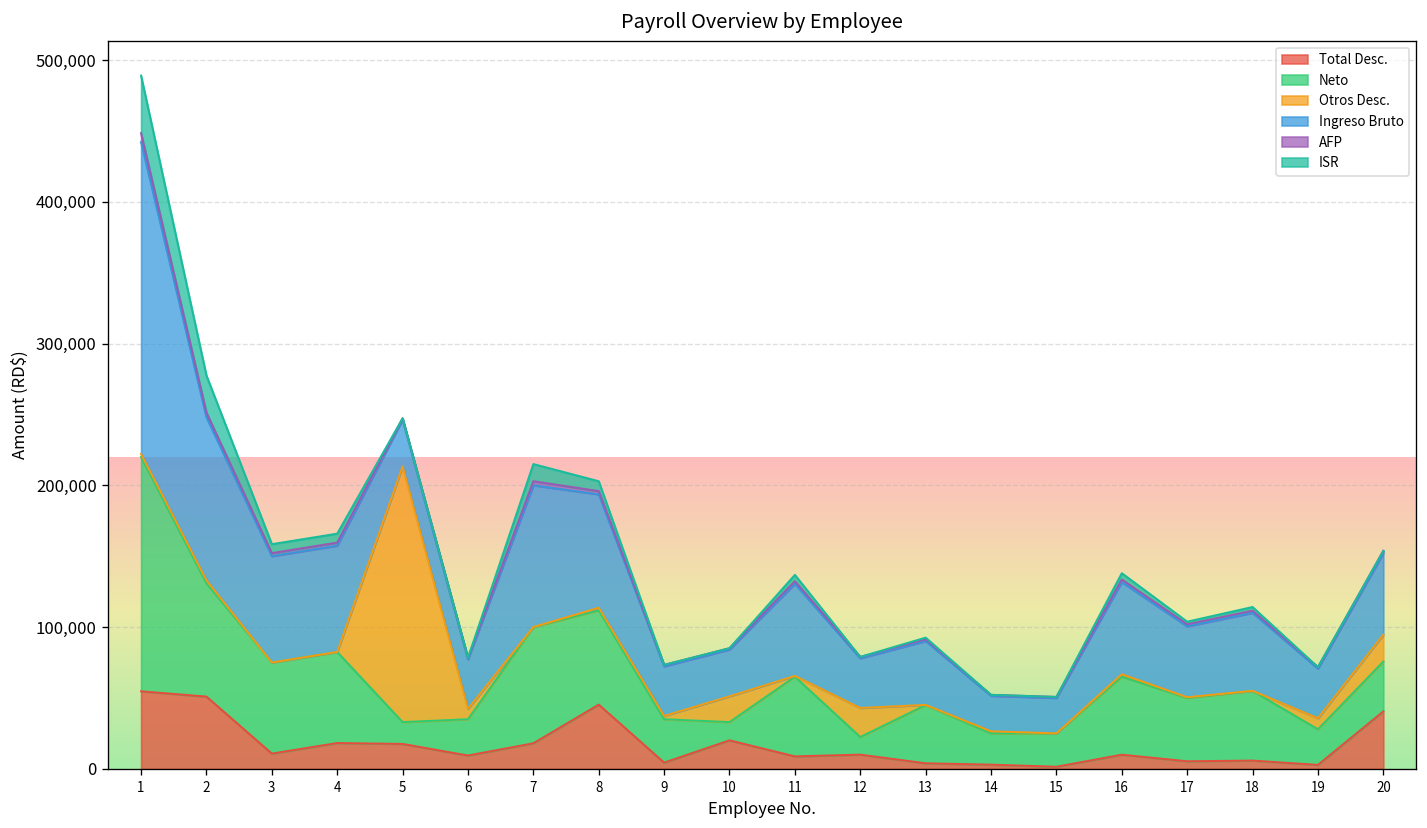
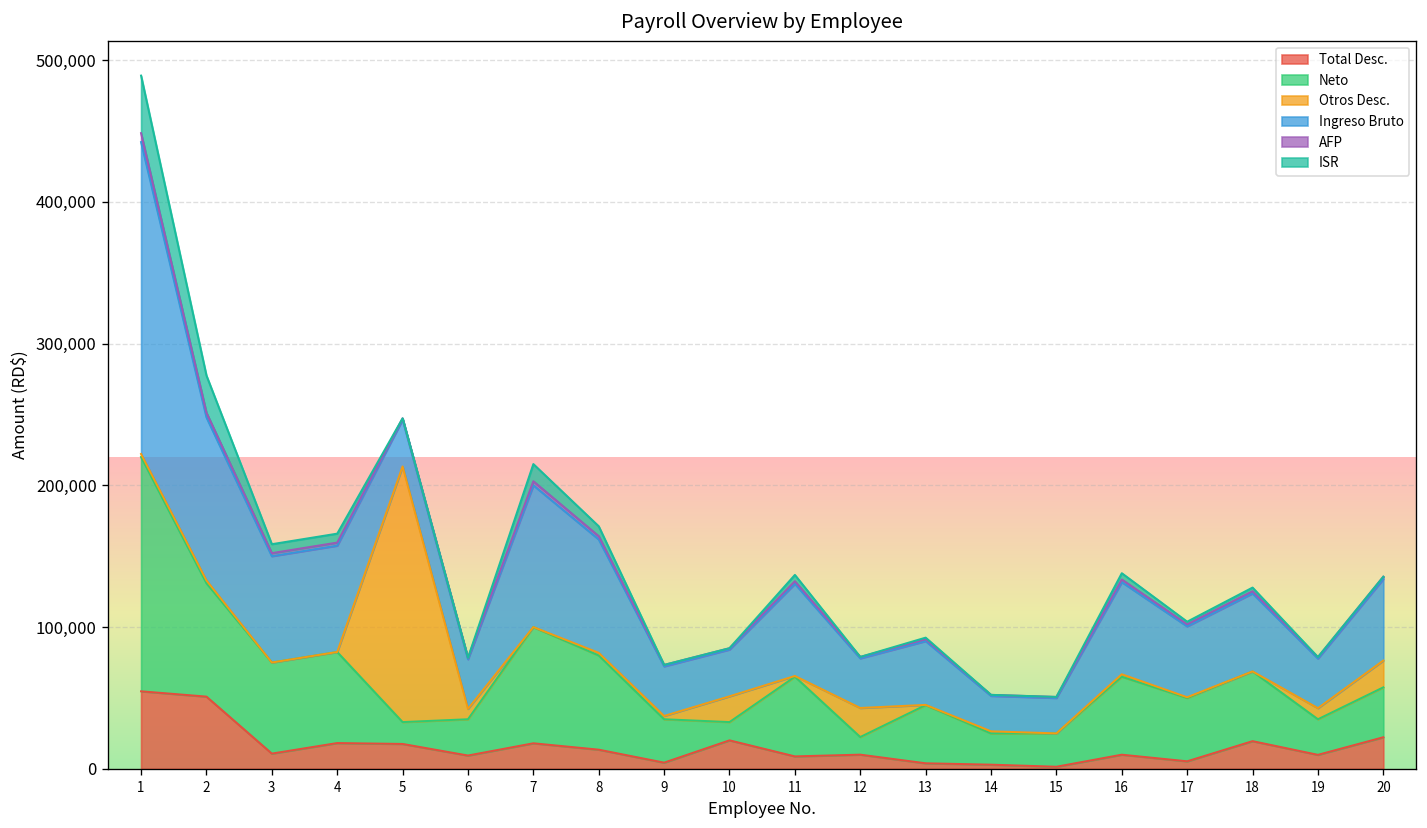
Total Desc., 8: 45,000 -> 14,000
Total Desc., 18: 6,000 -> 20,000
Total Desc., 19: 3,000 -> 10,000
Total Desc., 20: 41,000 -> 22,000
